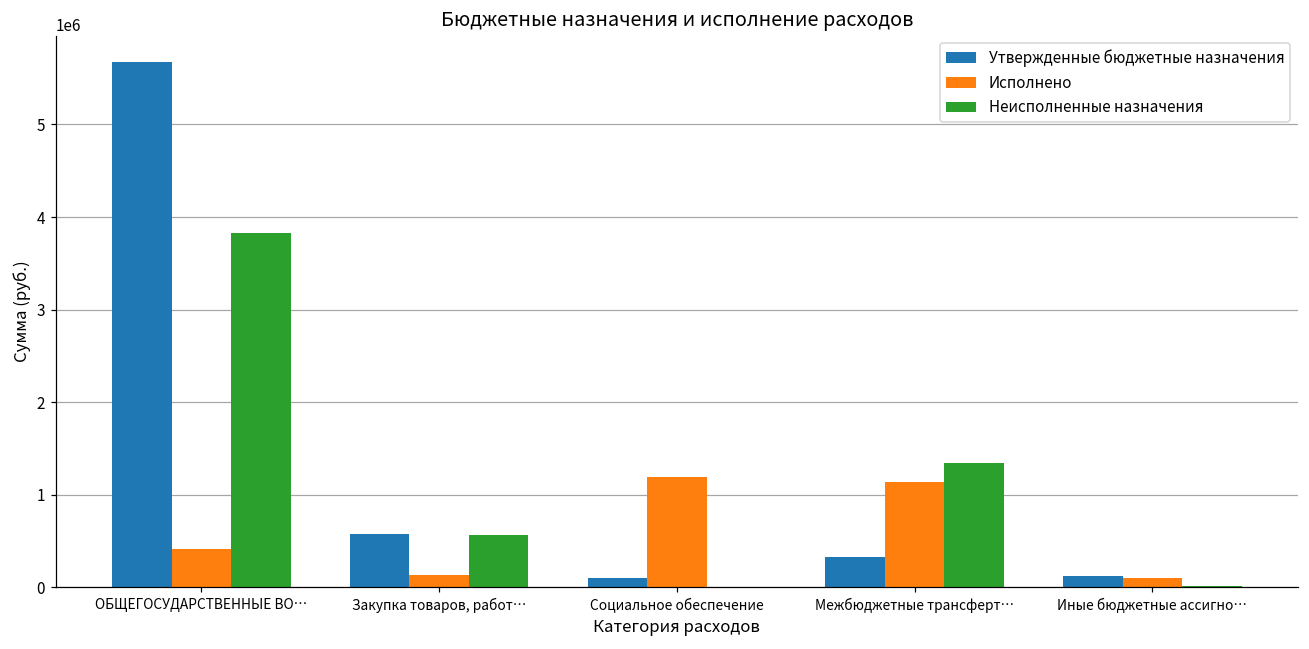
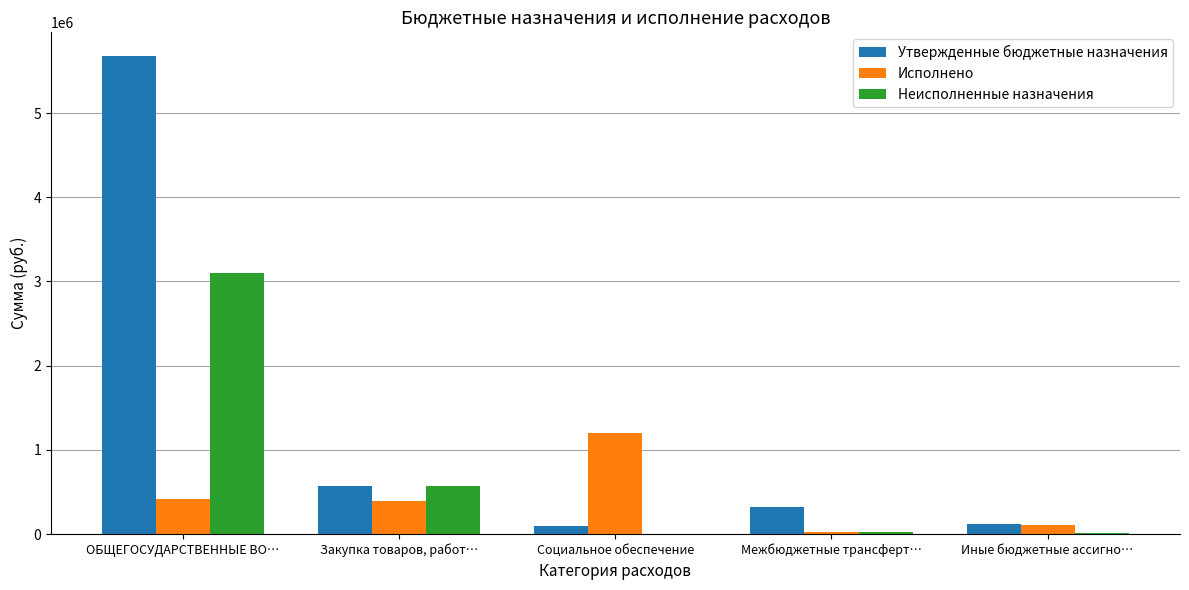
Неисполненные назначения, ОБЩЕГОСУДАРСТВЕННЫЕ ВО…: 3800000 -> 3100000
Исполнено, Закупка товаров, работ…: 100000 -> 400000
Исполнено, Межбюджетные трансферт…: 1100000 -> 0
Неисполненные назначения, Межбюджетные трансферт…: 1300000 -> 0
